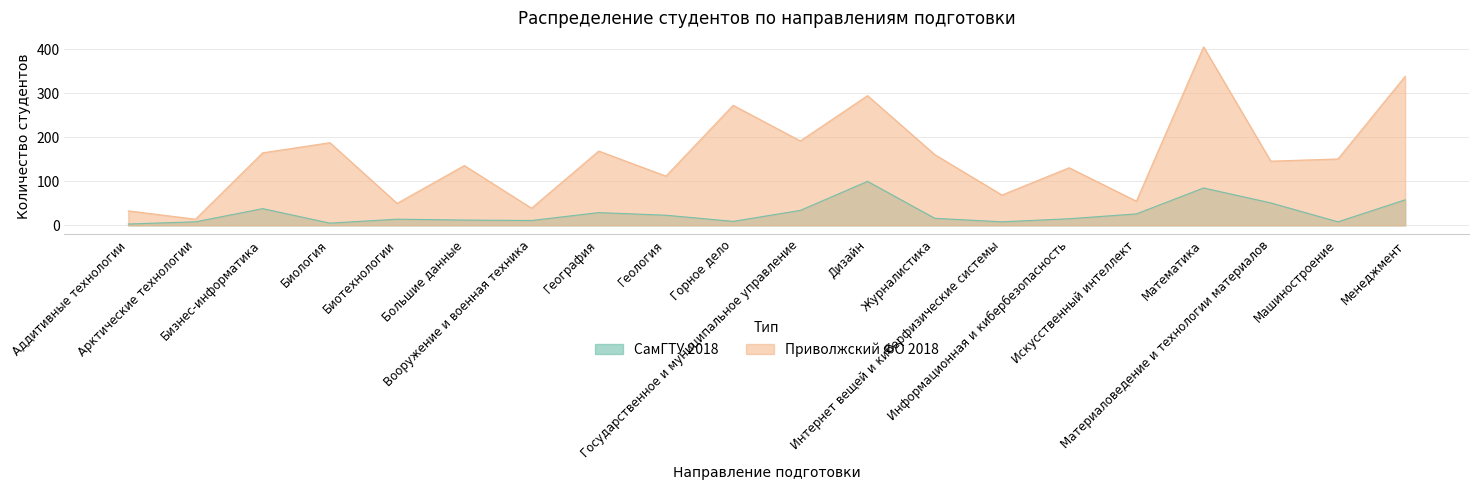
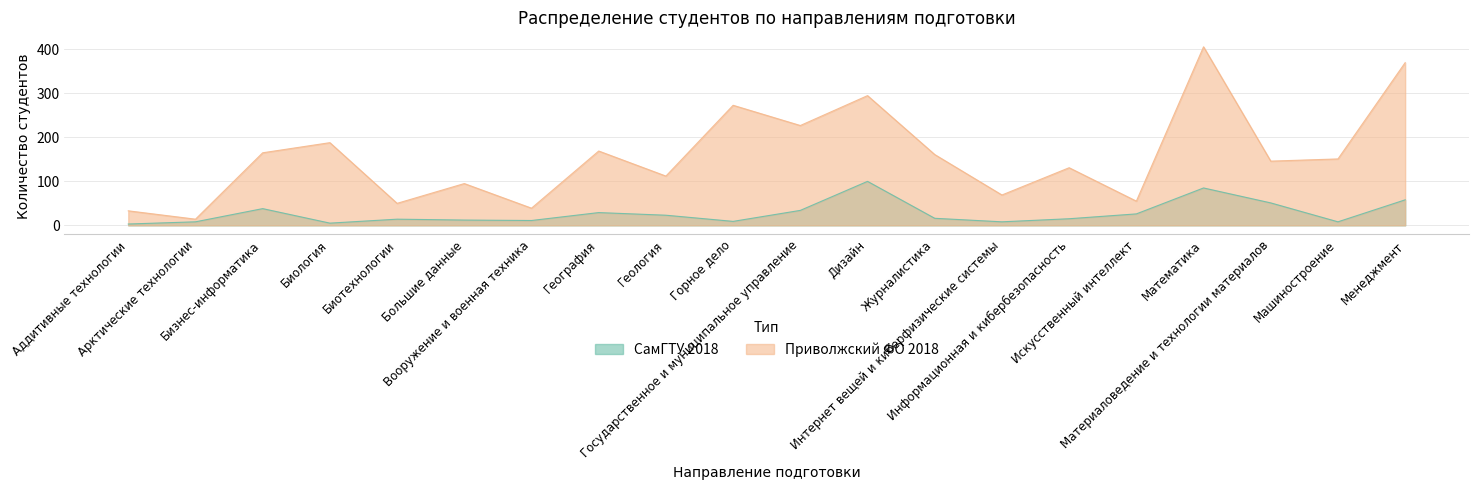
Приволжский ФО 2018, Большие данные: 140 -> 100
Приволжский ФО 2018, Государственное и муниципальное управление: 190 -> 230
Приволжский ФО 2018, Менеджмент: 340 -> 370
